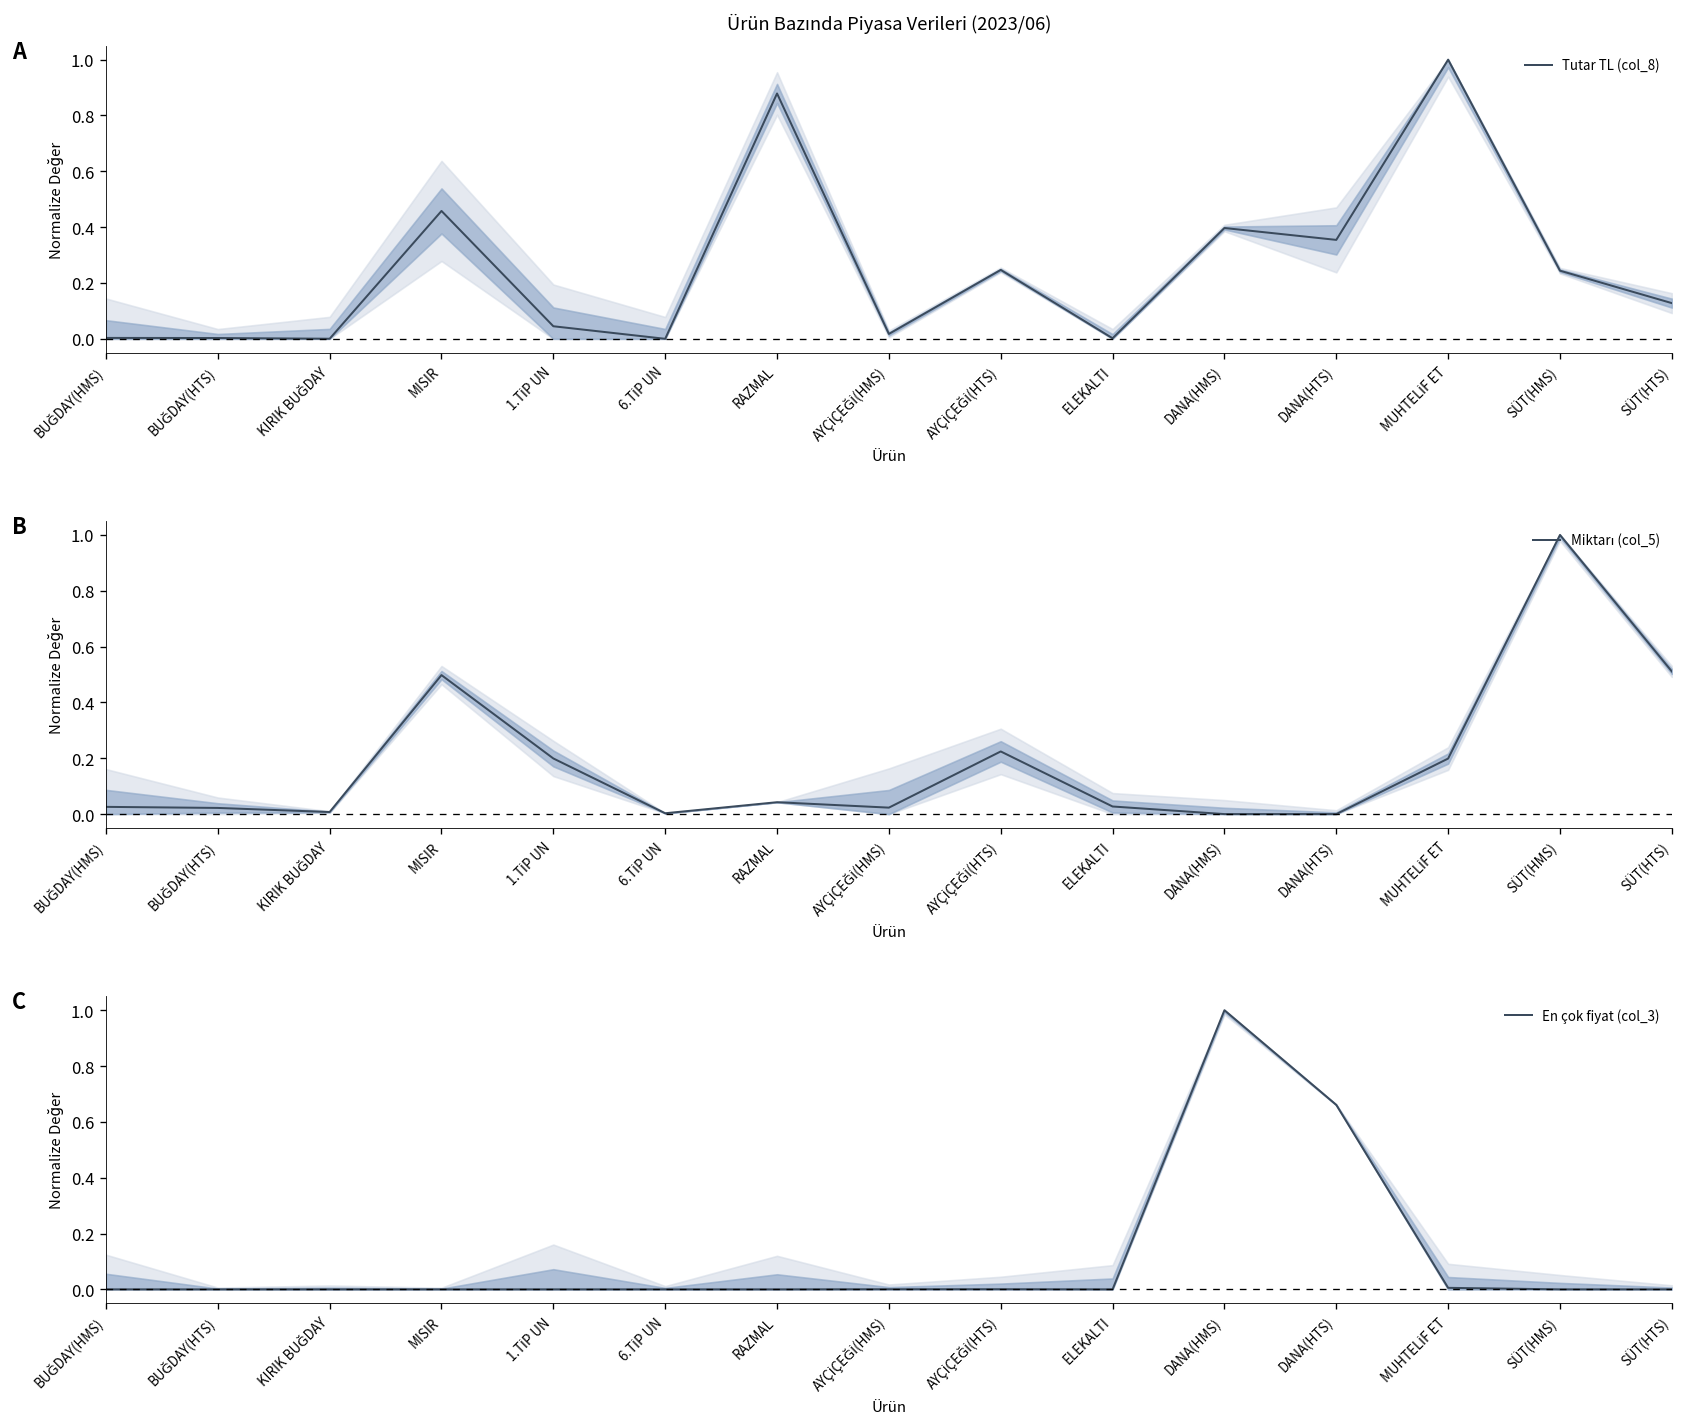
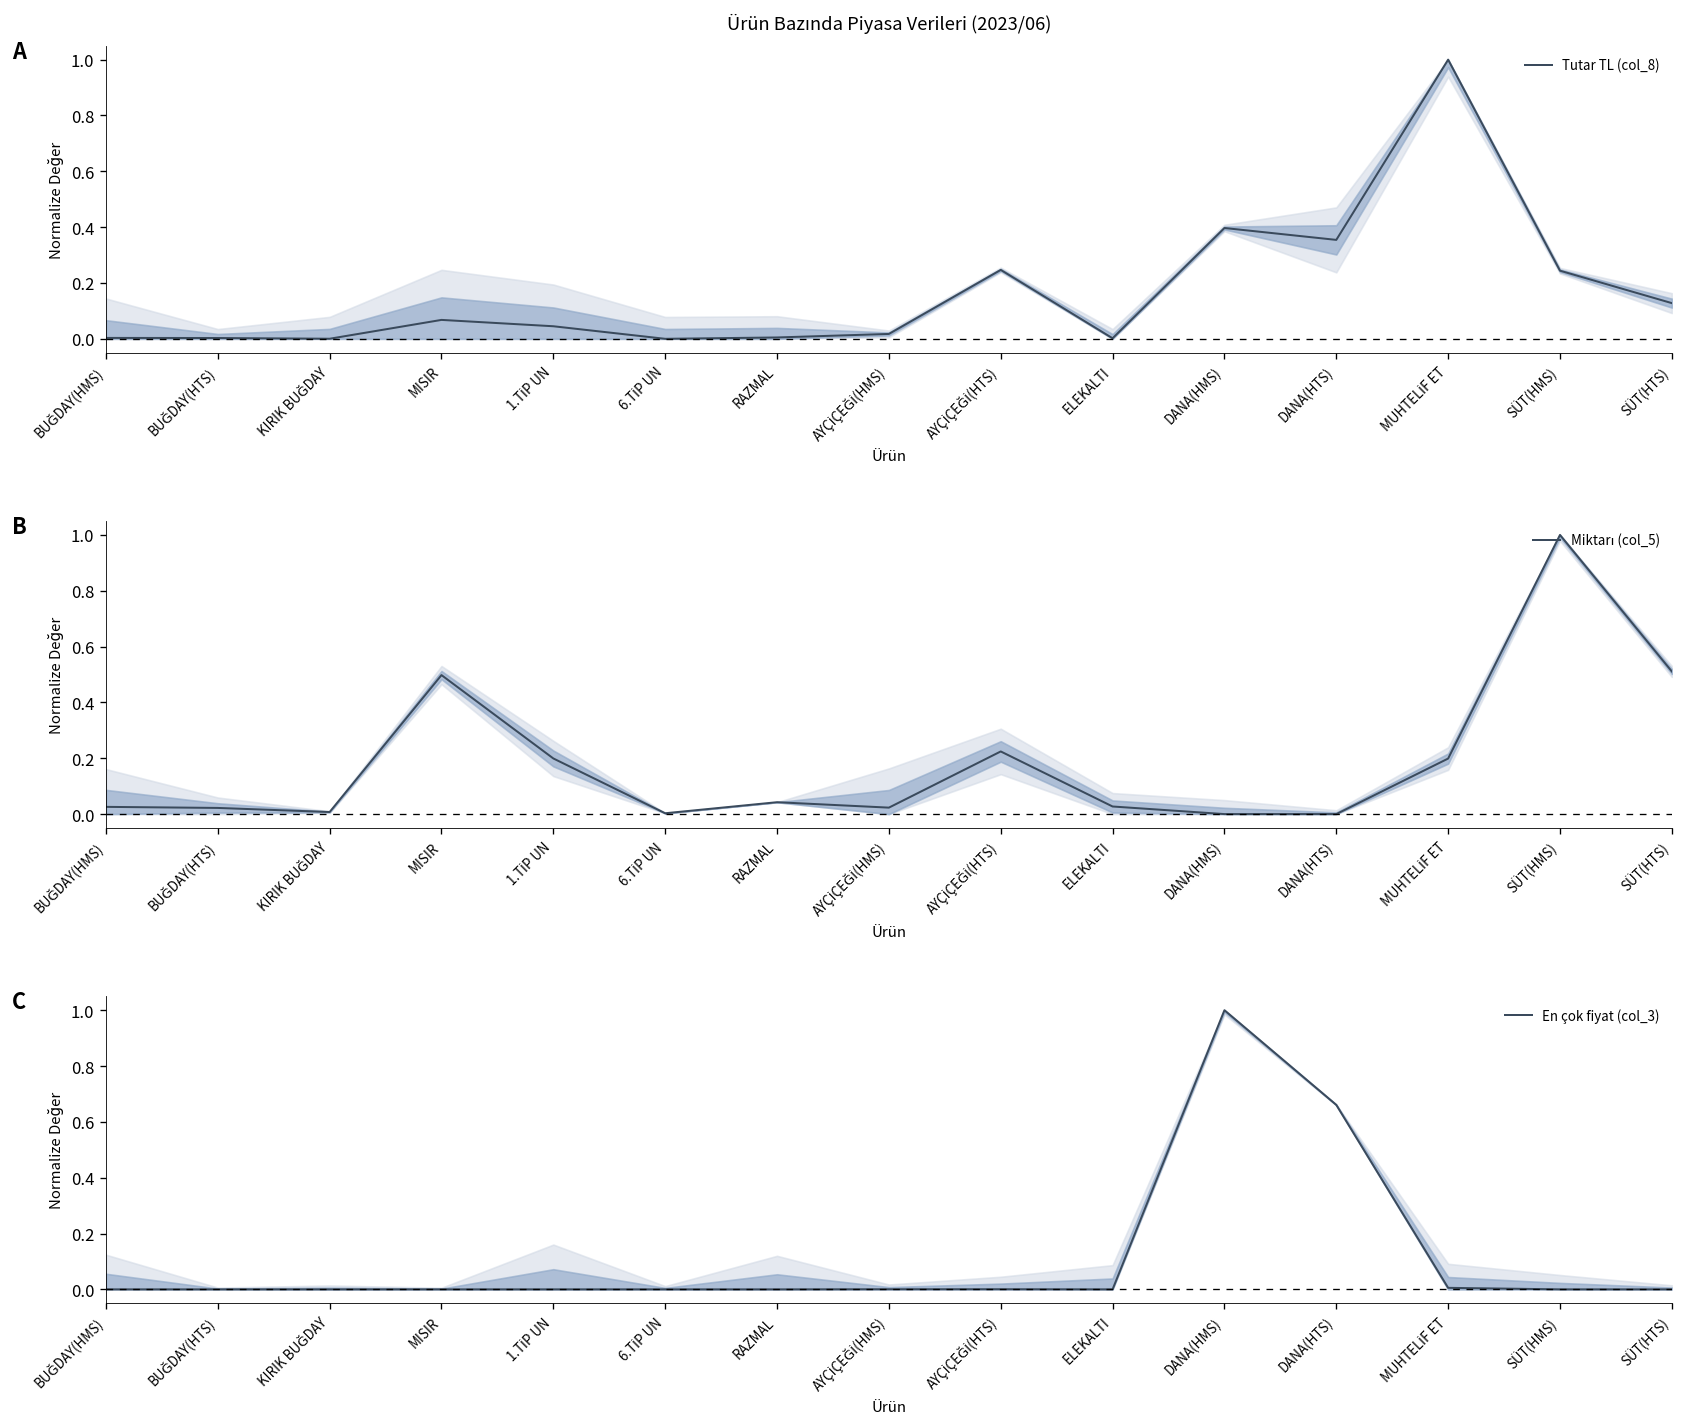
Ürün Bazında Piyasa Verileri (2023/06), Tutar TL (col_8), MISIR: 0.46 -> 0.07
Ürün Bazında Piyasa Verileri (2023/06), Tutar TL (col_8), RAZMAL: 0.88 -> 0.00
